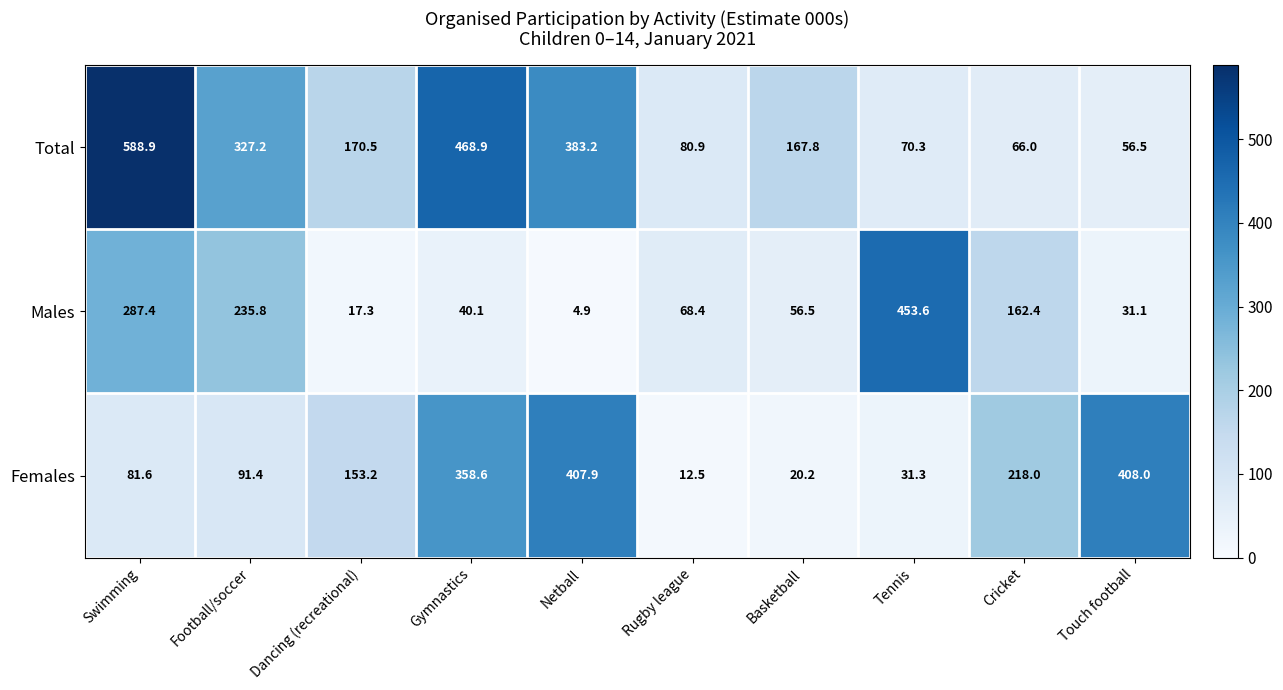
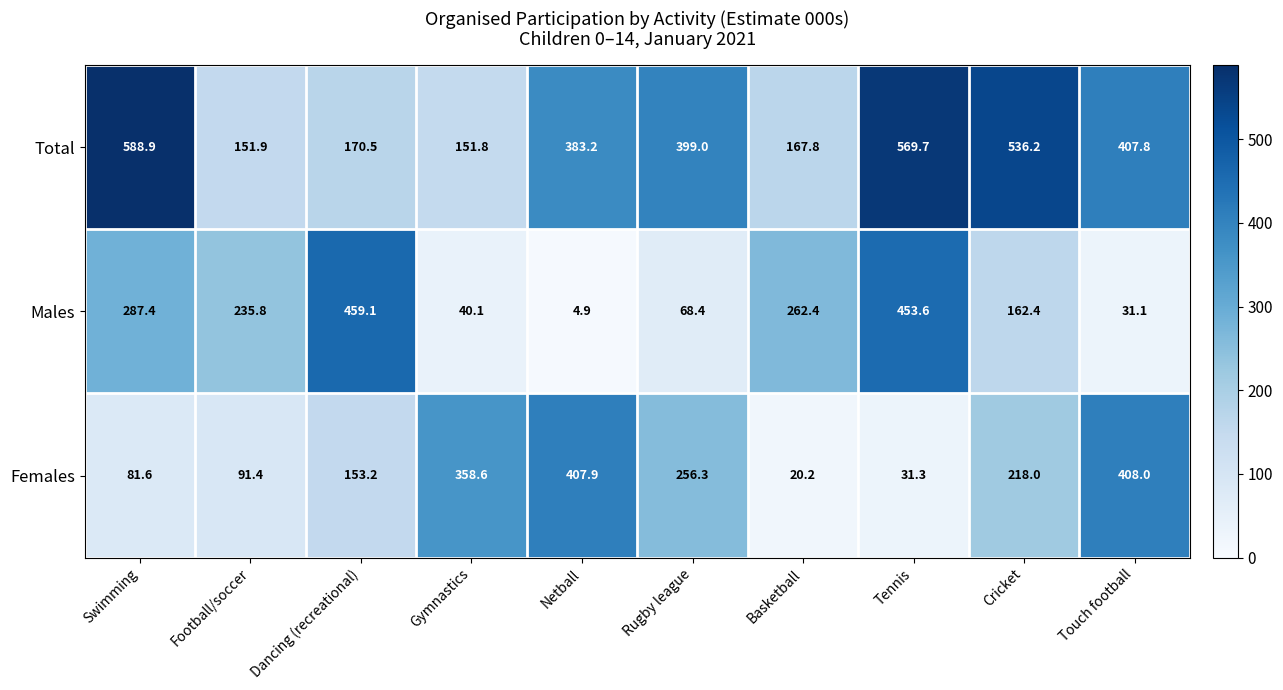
Total, Football/soccer: 327.2 -> 151.9
Total, Gymnastics: 468.9 -> 151.8
Total, Rugby league: 80.9 -> 399.0
Total, Tennis: 70.3 -> 569.7
Total, Cricket: 66.0 -> 536.2
Total, Touch football: 56.5 -> 407.8
Males, Dancing (recreational): 17.3 -> 459.1
Males, Basketball: 56.5 -> 262.4
Females, Rugby league: 12.5 -> 256.3
